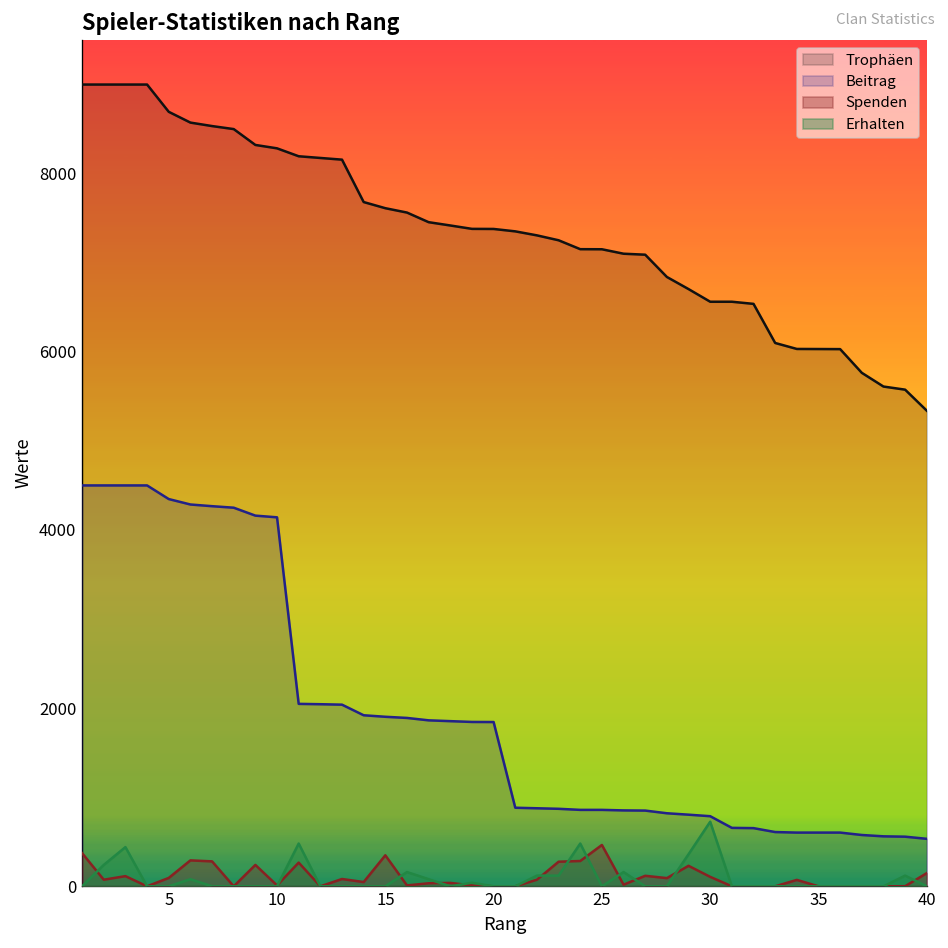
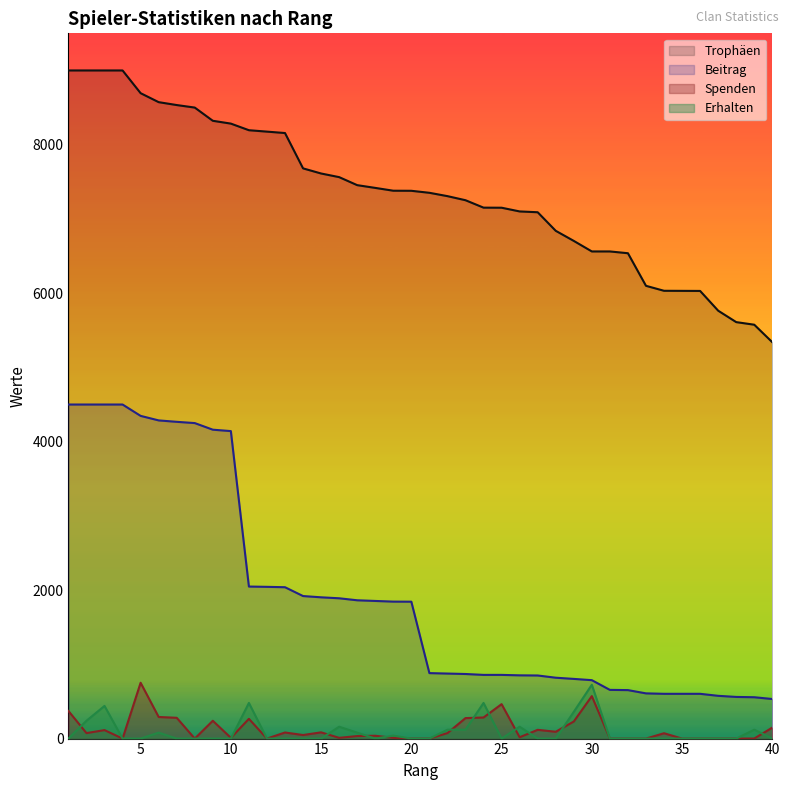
Spenden, 5: 100 -> 800
Spenden, 15: 300 -> 100
Spenden, 30: 100 -> 600
